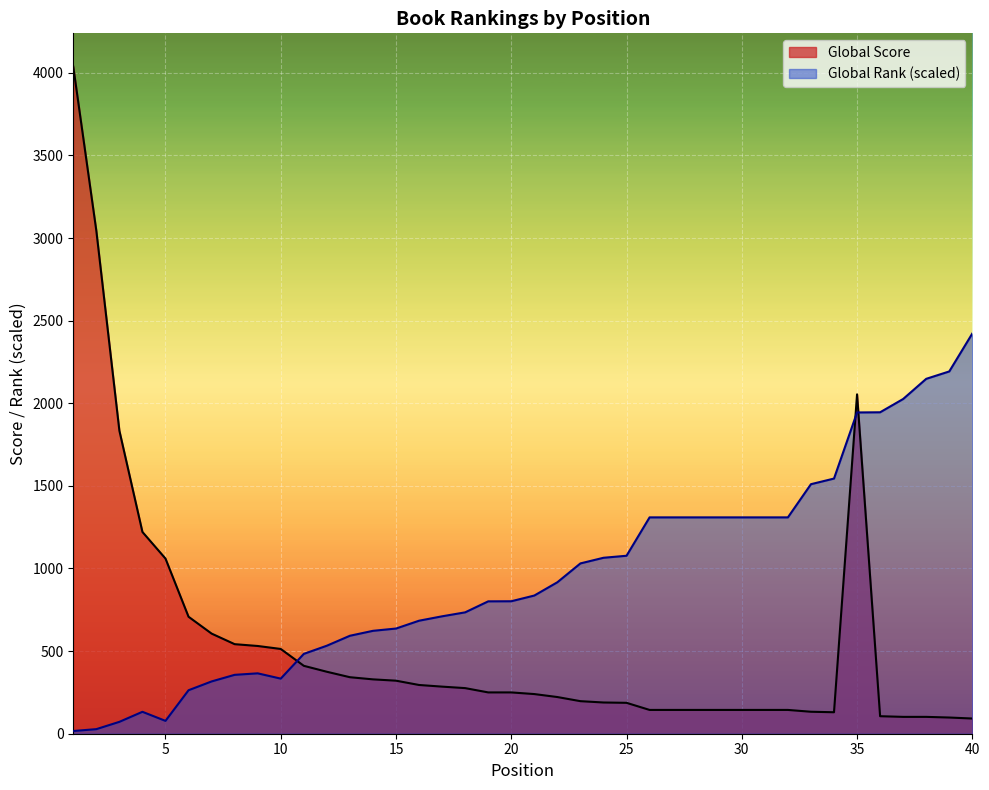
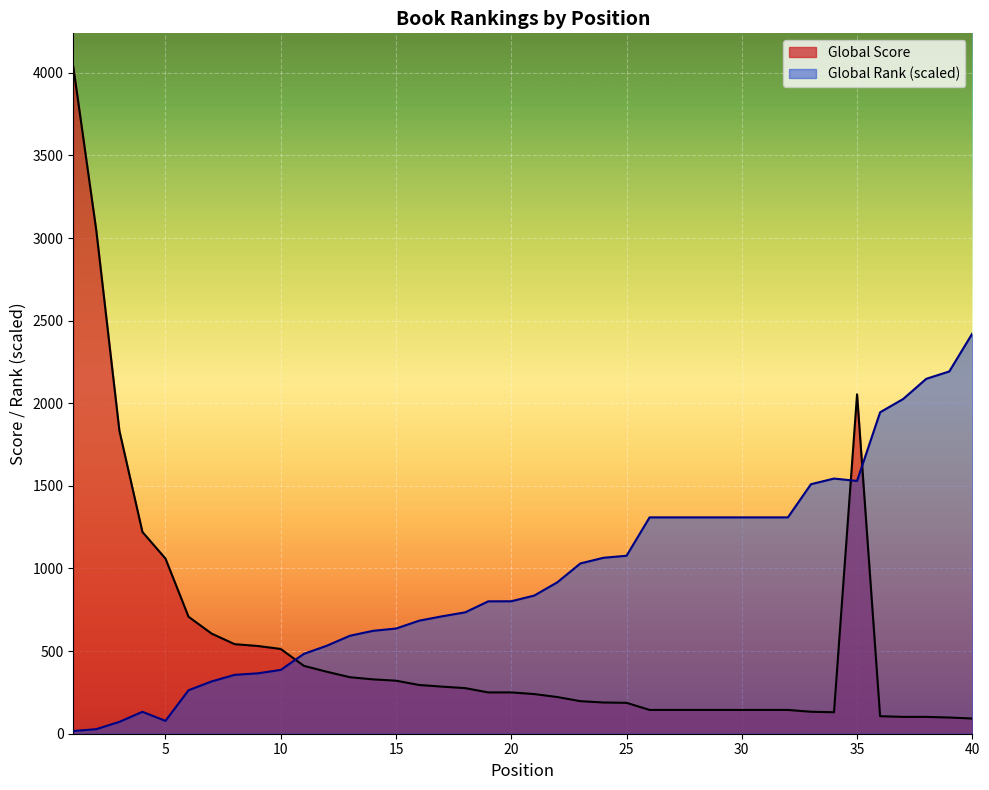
Global Rank (scaled), 10: 330 -> 390
Global Rank (scaled), 35: 1940 -> 1530
